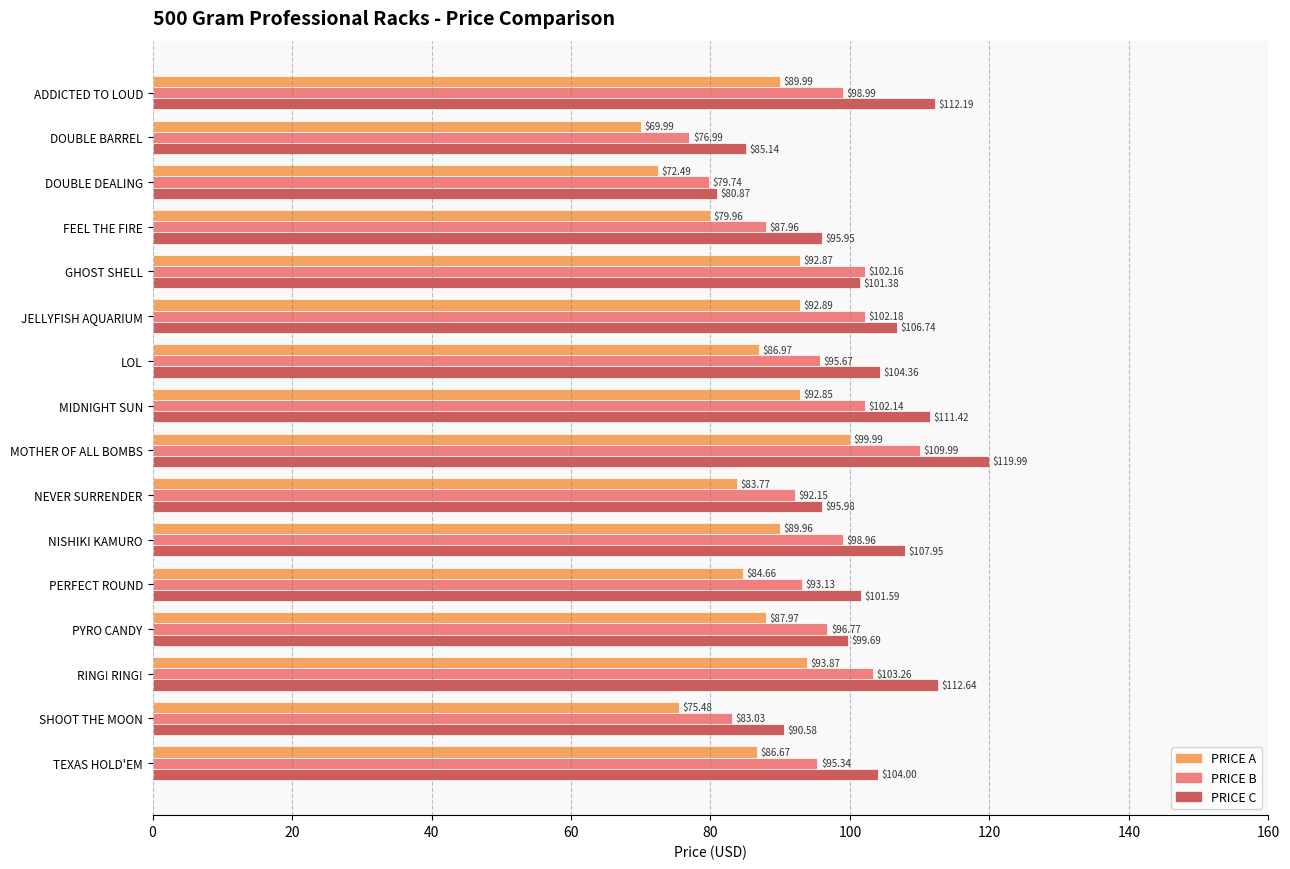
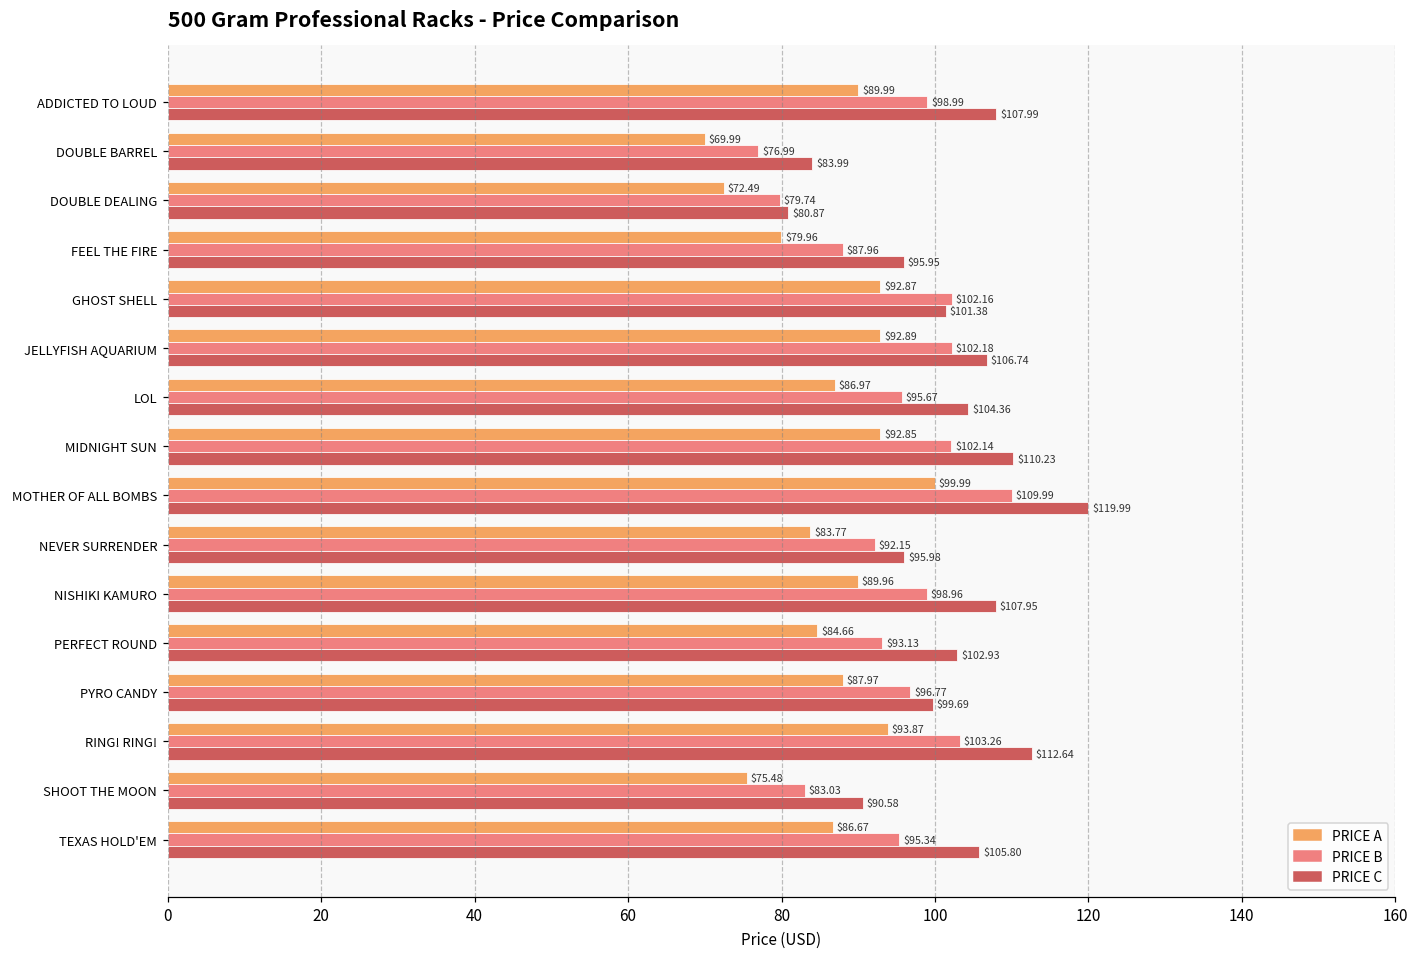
PRICE C, ADDICTED TO LOUD: $112.19 -> $107.99
PRICE C, DOUBLE BARREL: $85.14 -> $83.99
PRICE C, MIDNIGHT SUN: $111.42 -> $110.23
PRICE C, PERFECT ROUND: $101.59 -> $102.93
PRICE C, TEXAS HOLD'EM: $104.00 -> $105.80
